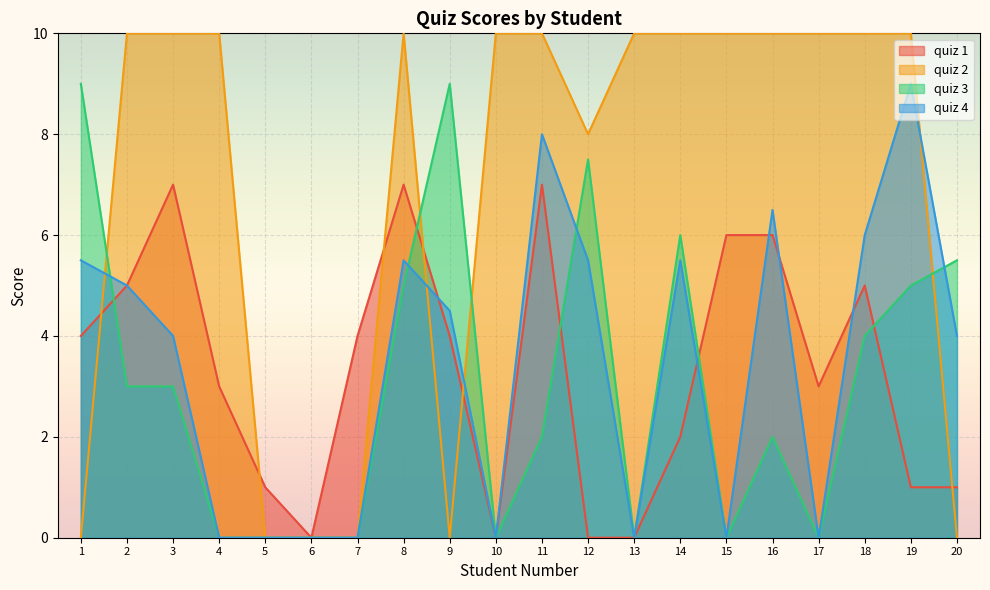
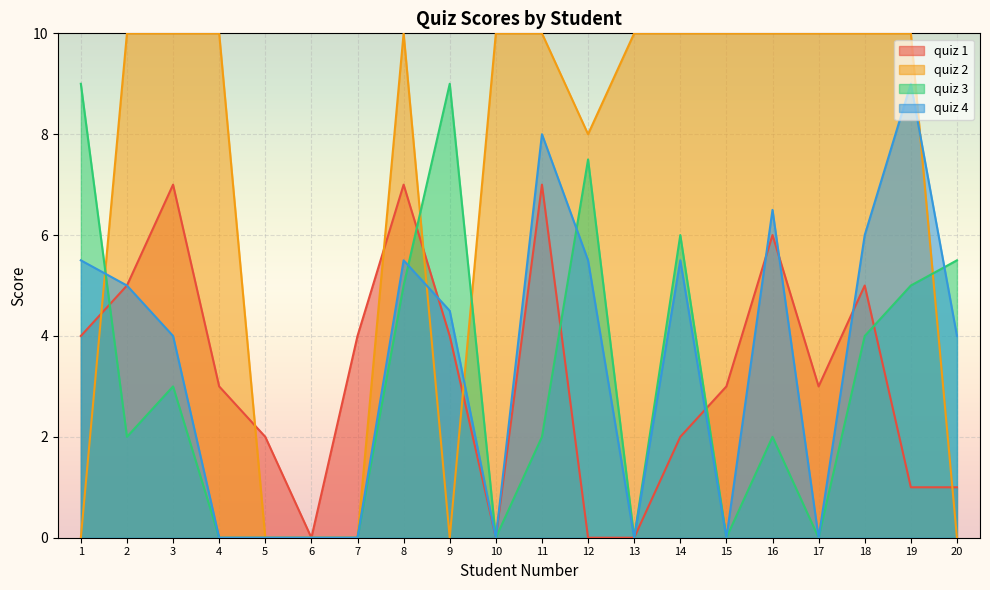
quiz 3, 2: 3 -> 2
quiz 1, 5: 1 -> 2
quiz 1, 15: 6 -> 3
